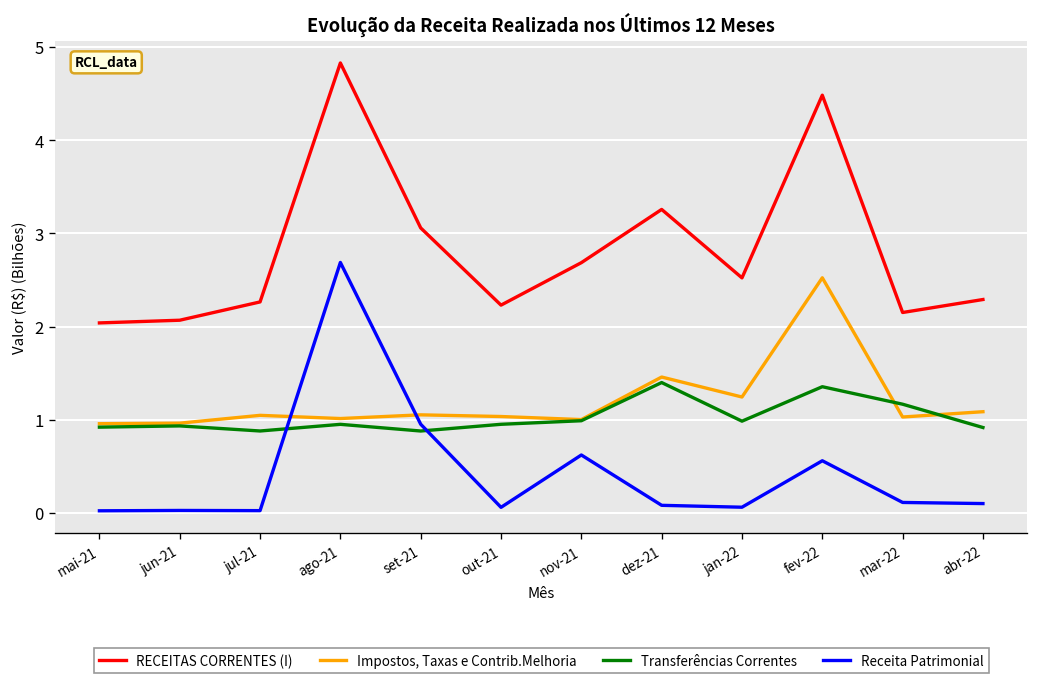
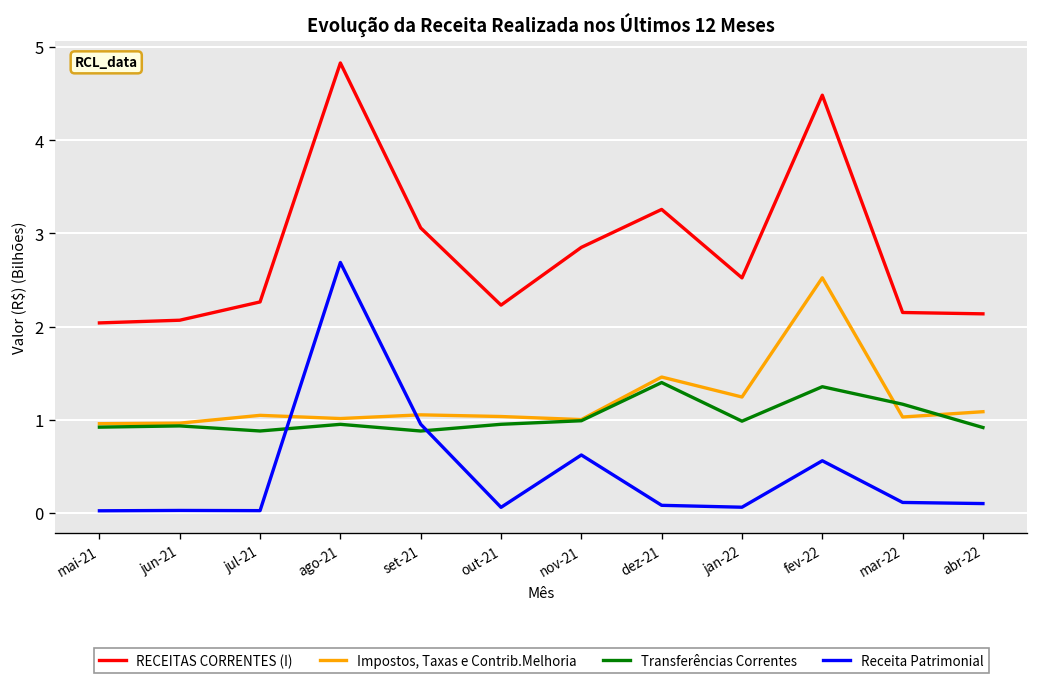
RECEITAS CORRENTES (I), nov-21: 2.7 -> 2.8
RECEITAS CORRENTES (I), abr-22: 2.3 -> 2.1
